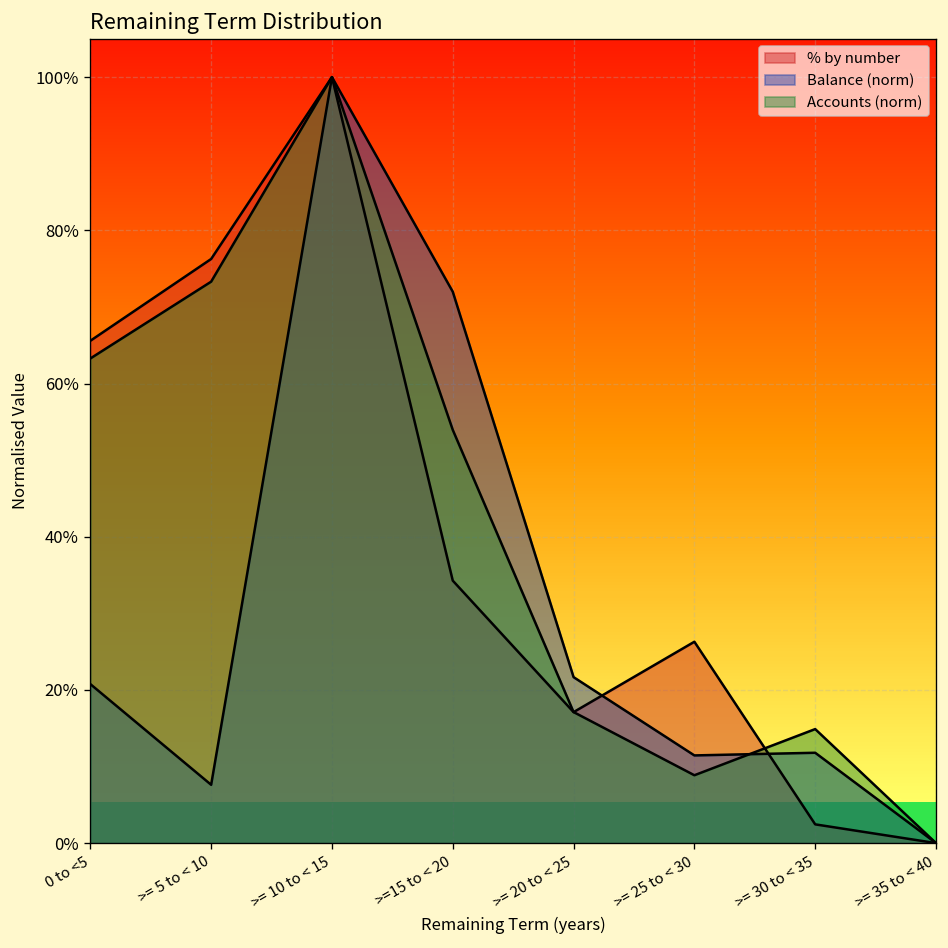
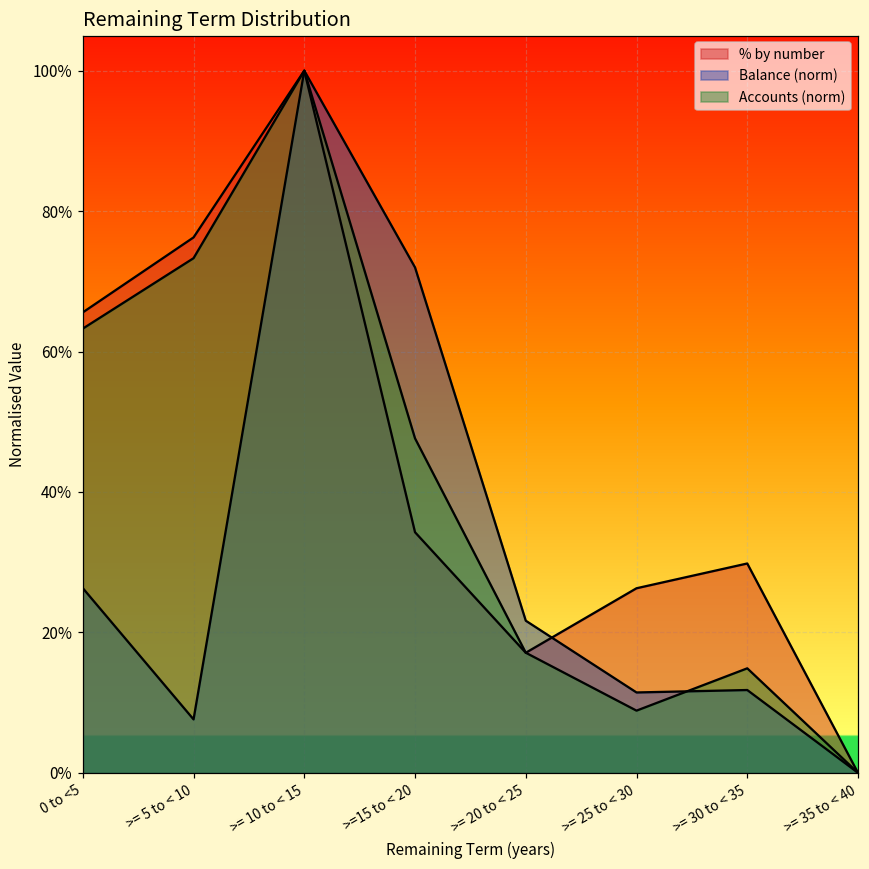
Balance (norm), 0 to <5: 21% -> 26%
Accounts (norm), >=15 to < 20: 54% -> 48%
% by number, >= 30 to < 35: 2% -> 30%
